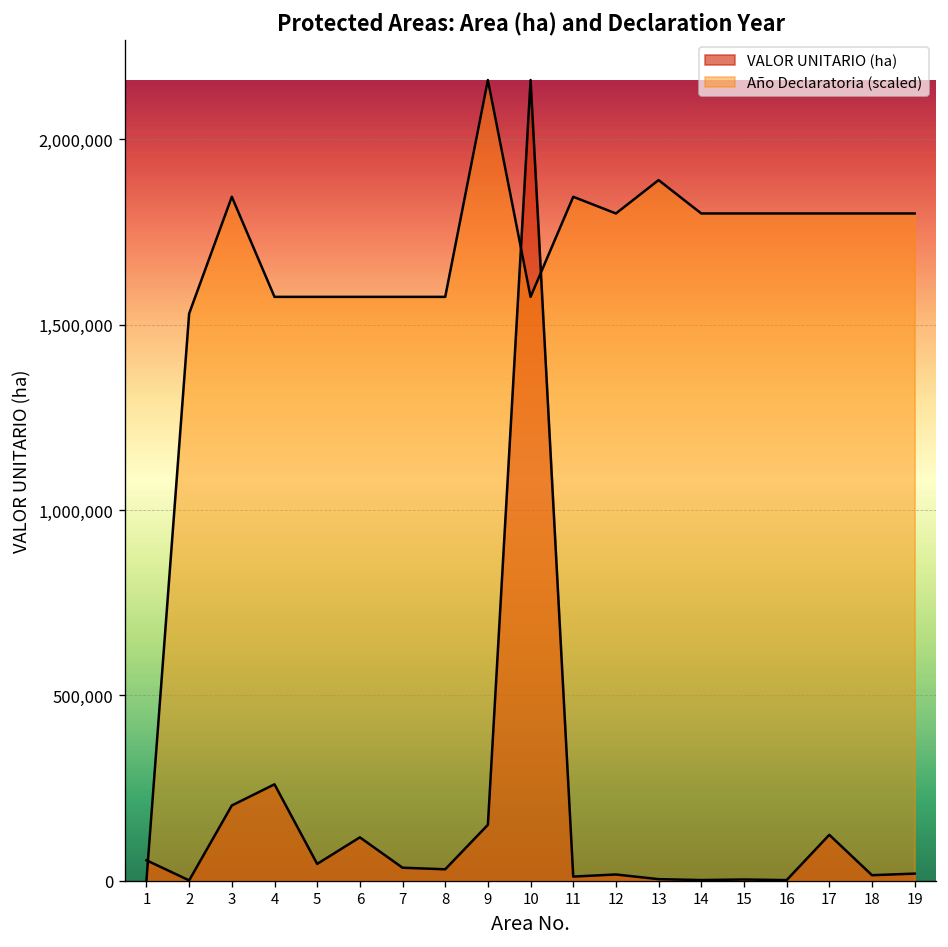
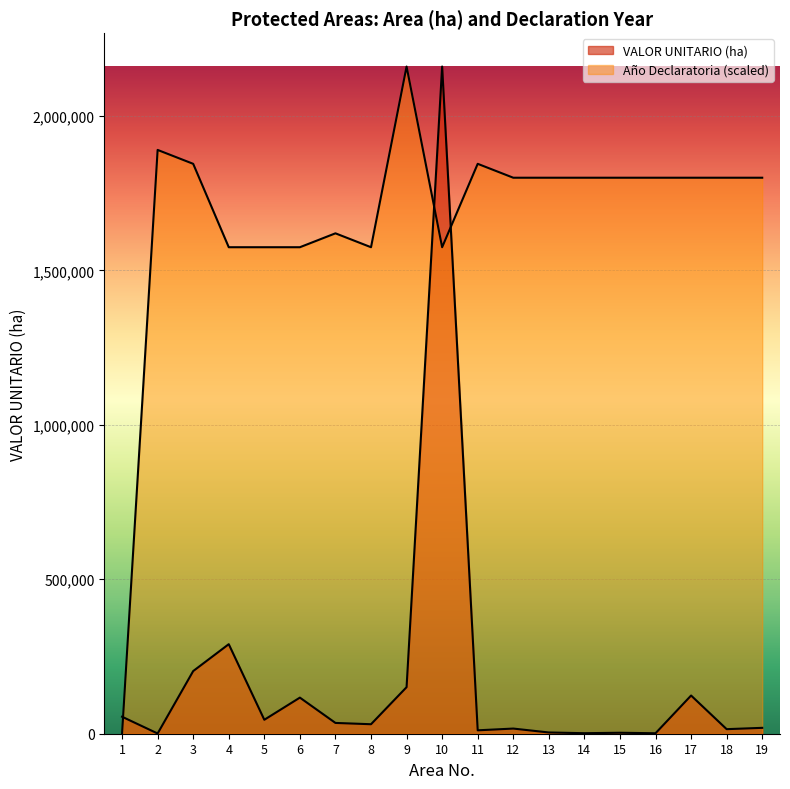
Año Declaratoria (scaled), 2: 1,530,000 -> 1,890,000
VALOR UNITARIO (ha), 4: 260,000 -> 290,000
Año Declaratoria (scaled), 7: 1,580,000 -> 1,620,000
Año Declaratoria (scaled), 13: 1,890,000 -> 1,800,000
